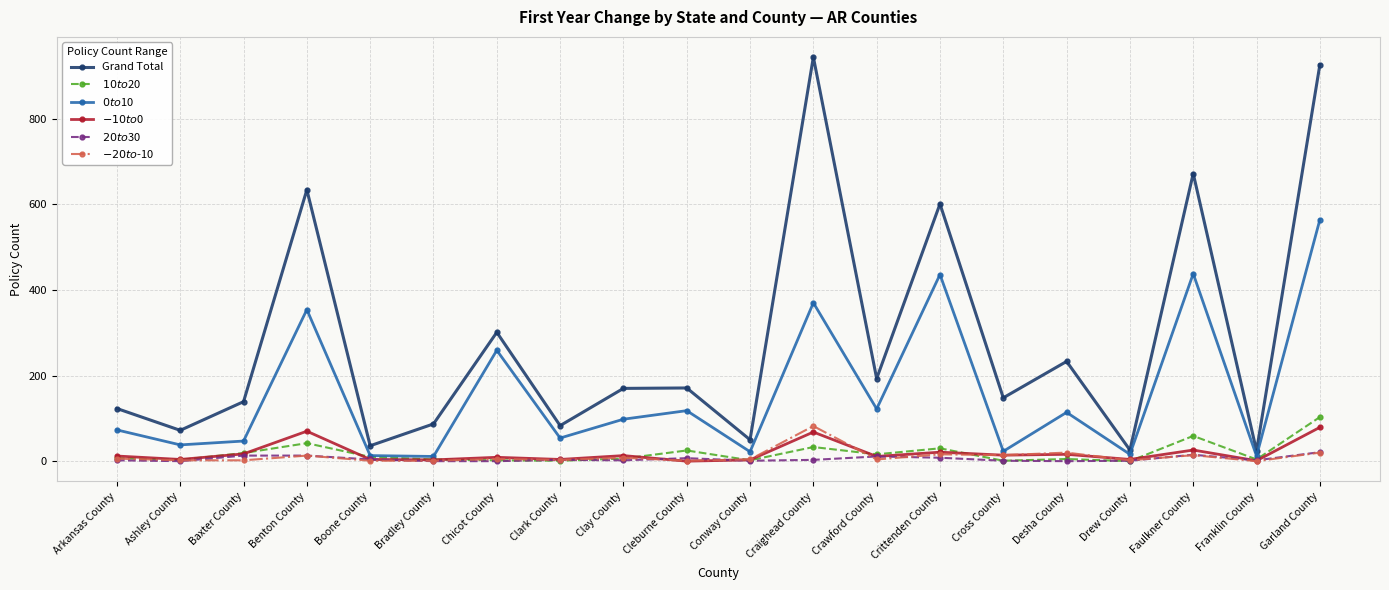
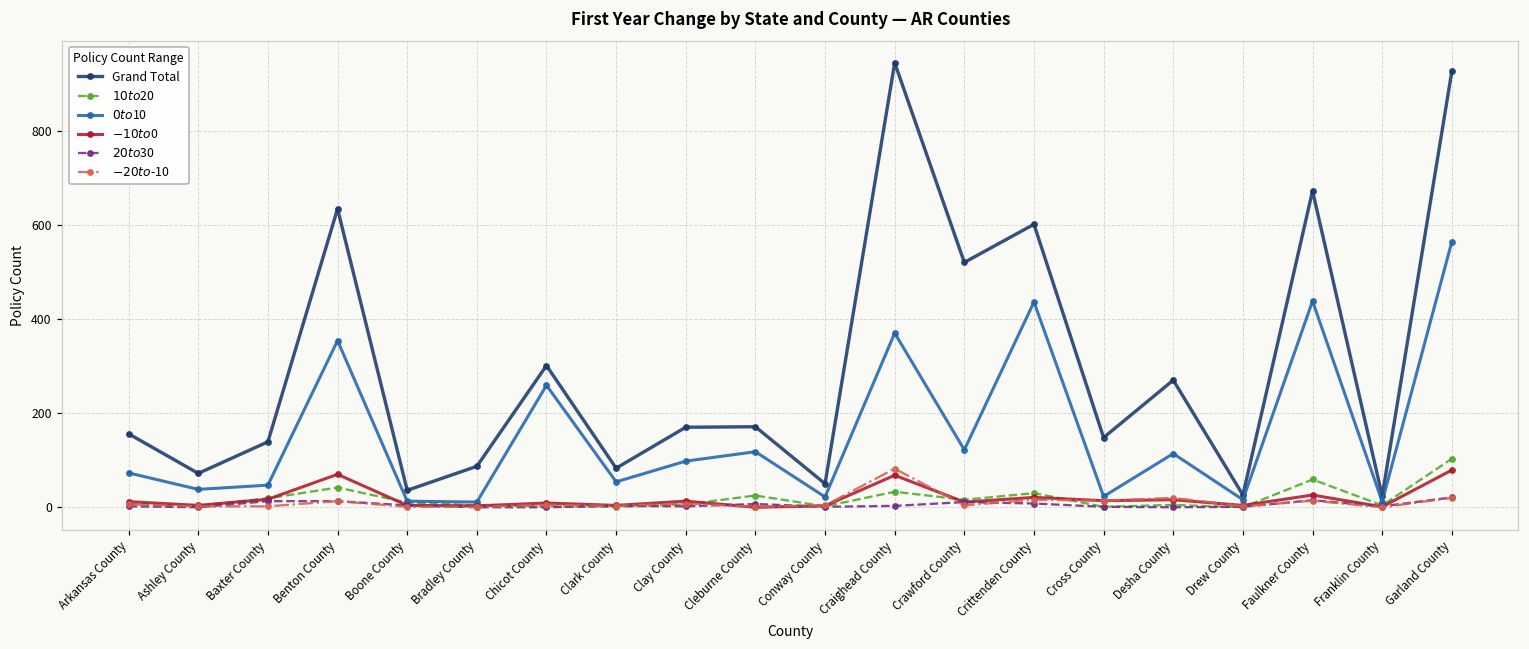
Grand Total, Arkansas County: 120 -> 160
Grand Total, Crawford County: 190 -> 520
Grand Total, Desha County: 230 -> 270
